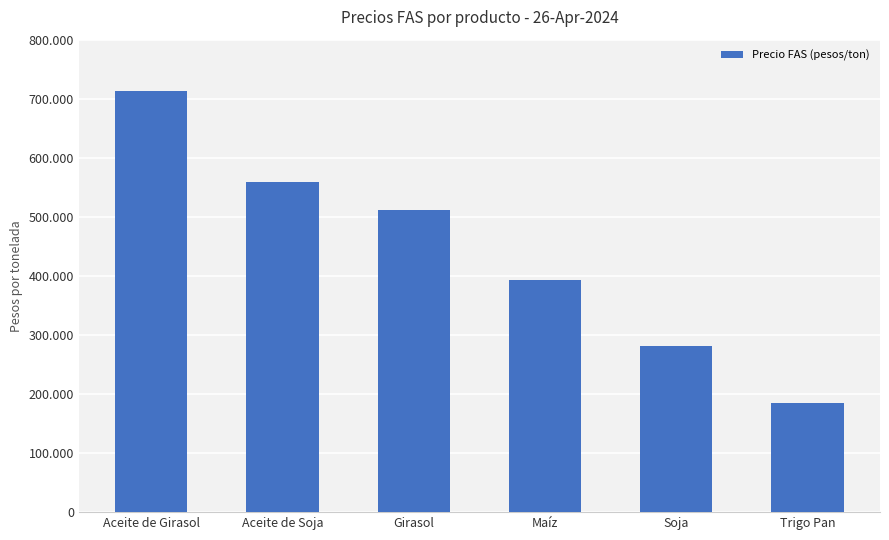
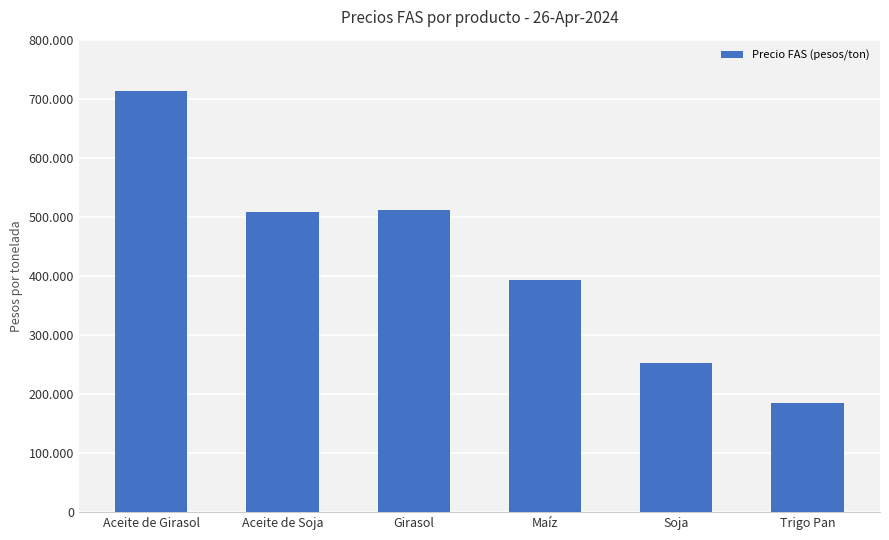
Aceite de Soja: 560 -> 510
Soja: 280 -> 250
